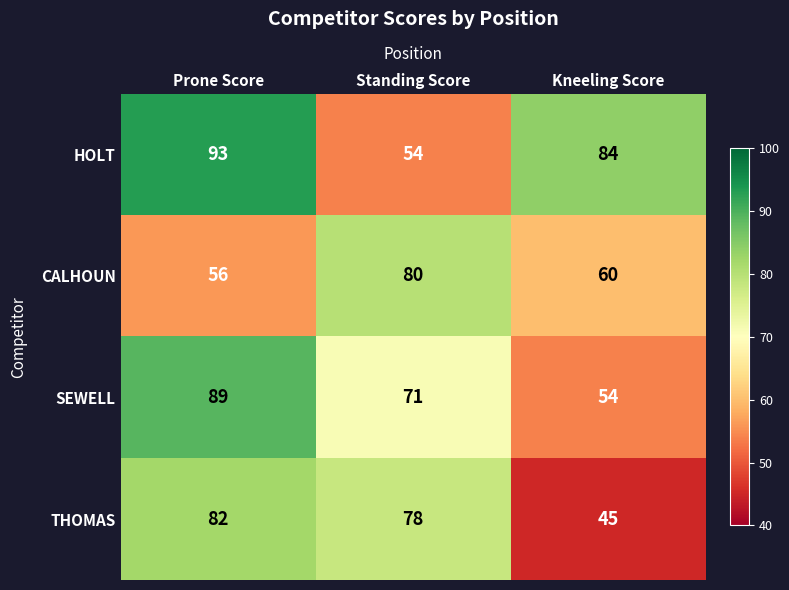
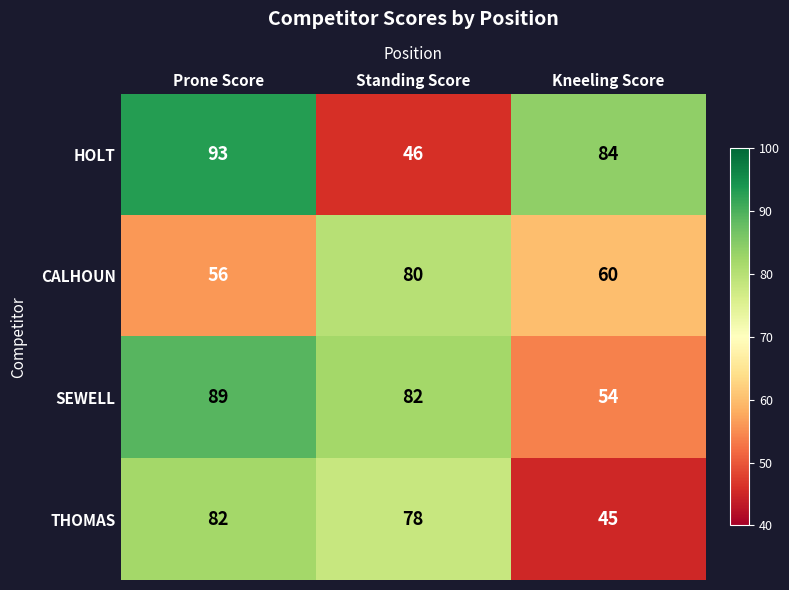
HOLT, Standing Score: 54 -> 46
SEWELL, Standing Score: 71 -> 82
